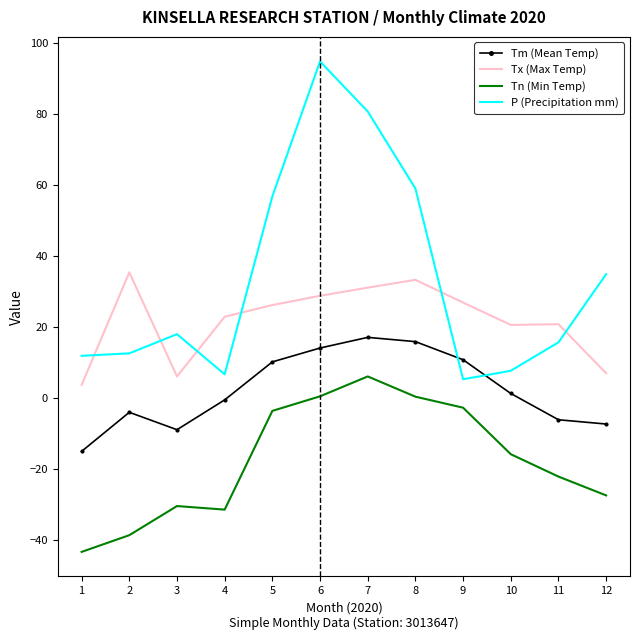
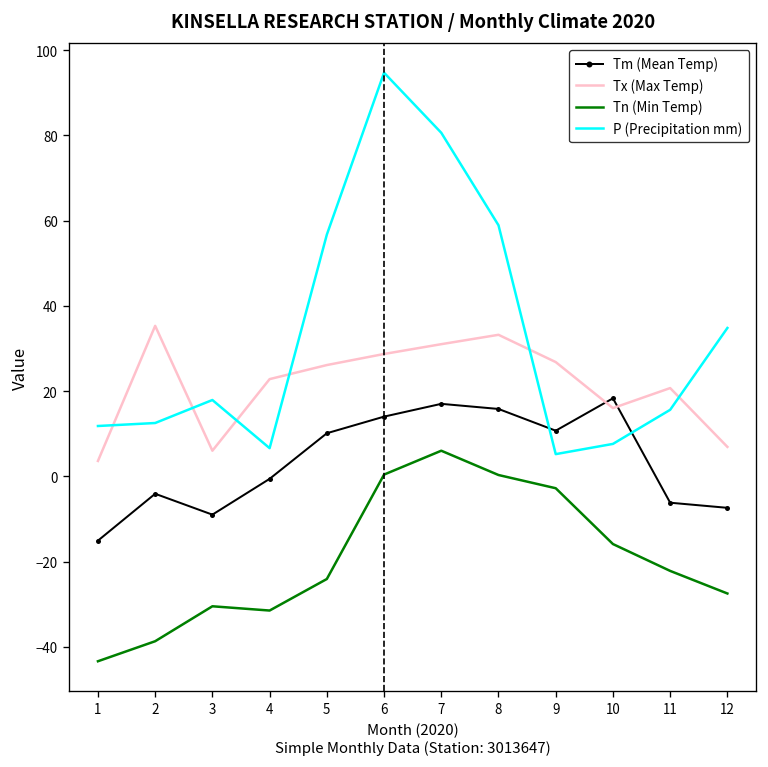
Tn (Min Temp), 5: -4 -> -24
Tm (Mean Temp), 10: 1 -> 18
Tx (Max Temp), 10: 21 -> 16
